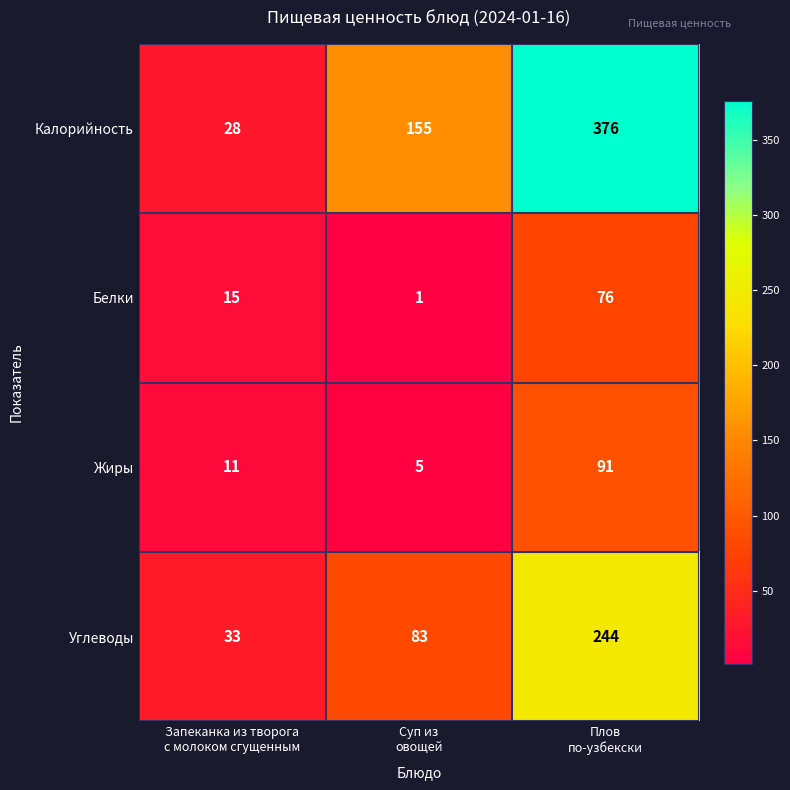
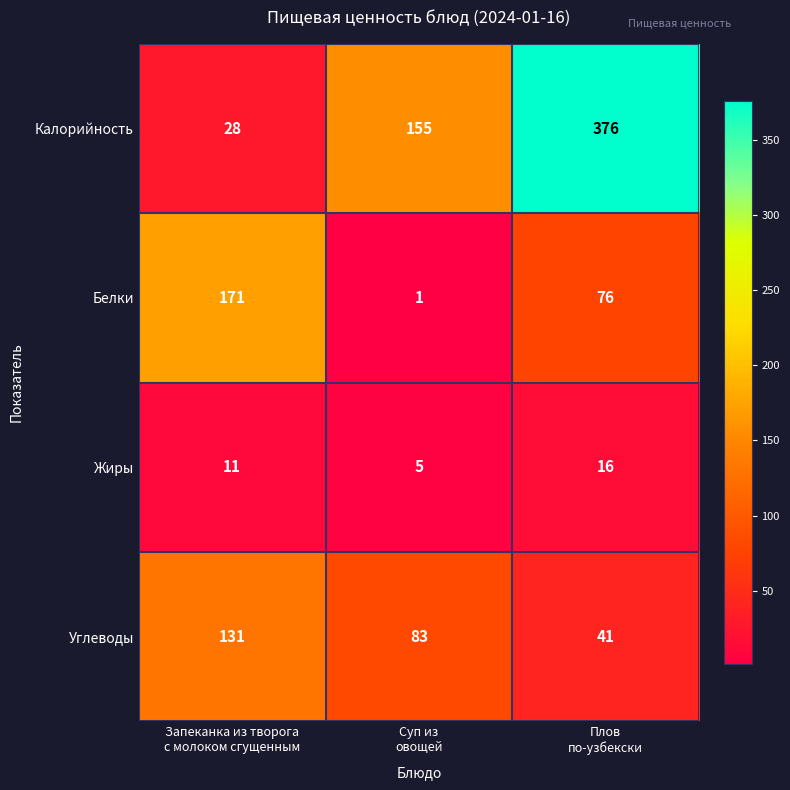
Белки, Запеканка из творога с молоком сгущенным: 15 -> 171
Жиры, Плов по-узбекски: 91 -> 16
Углеводы, Запеканка из творога с молоком сгущенным: 33 -> 131
Углеводы, Плов по-узбекски: 244 -> 41
